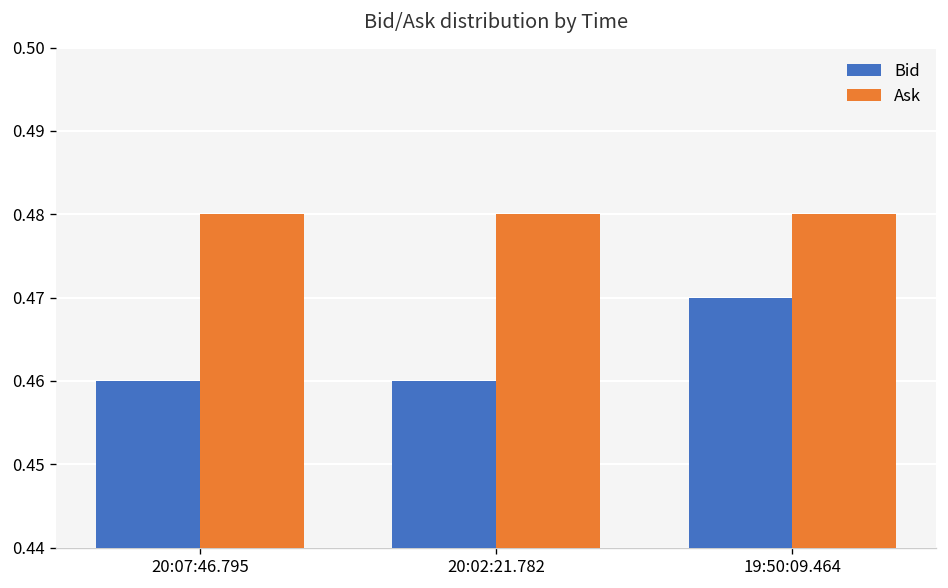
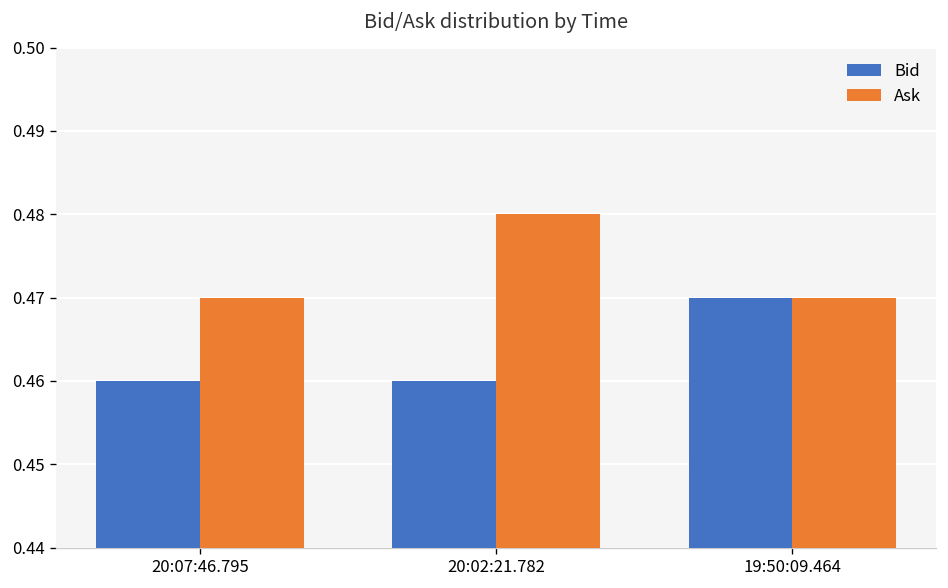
Ask, 20:07:46.795: 0.48 -> 0.47
Ask, 19:50:09.464: 0.48 -> 0.47
